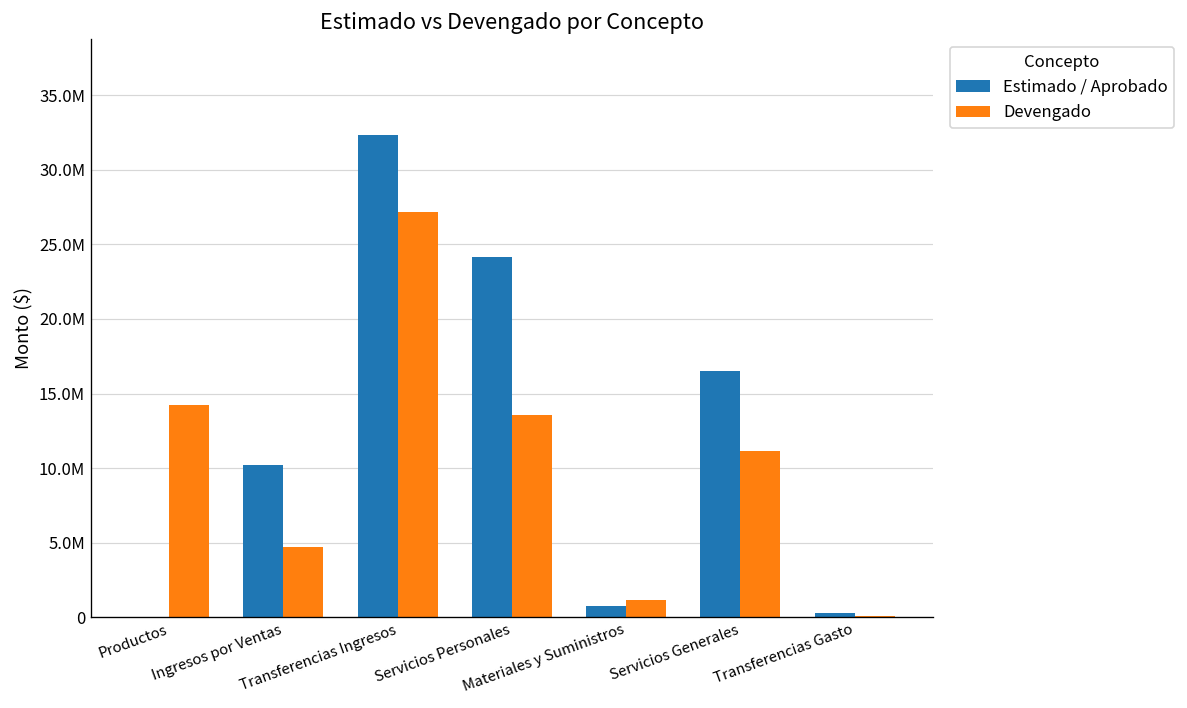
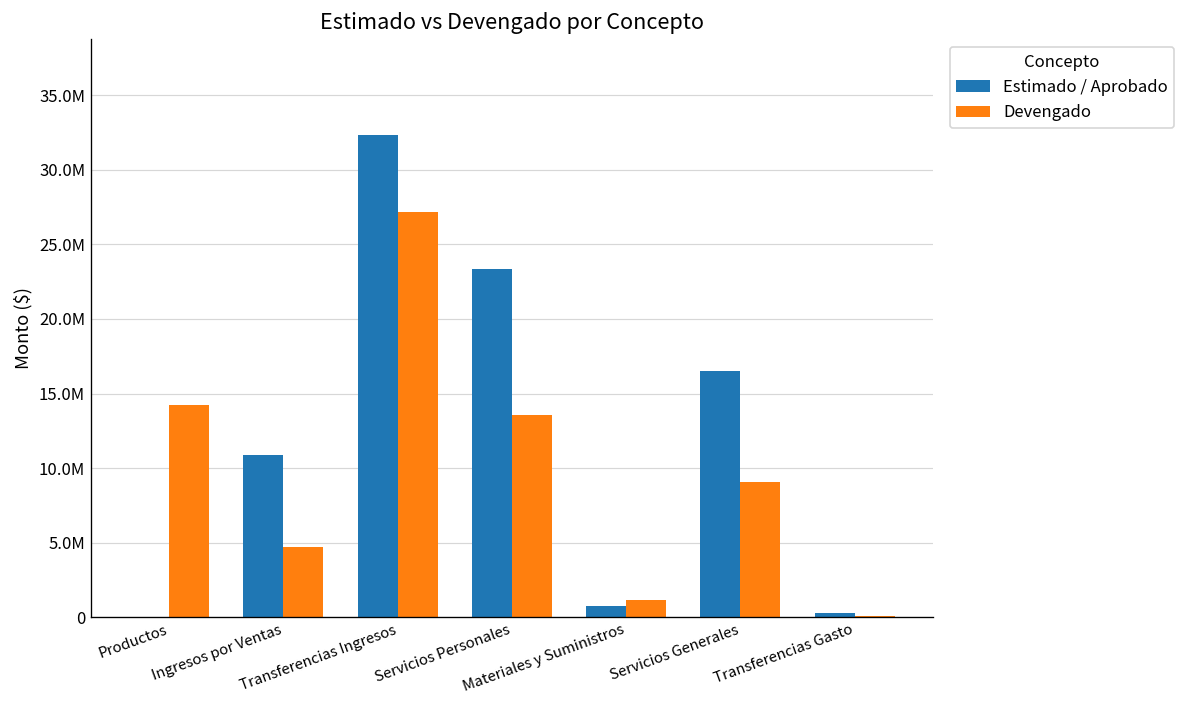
Estimado / Aprobado, Ingresos por Ventas: 10200000 -> 10900000
Estimado / Aprobado, Servicios Personales: 24200000 -> 23300000
Devengado, Servicios Generales: 11200000 -> 9100000
